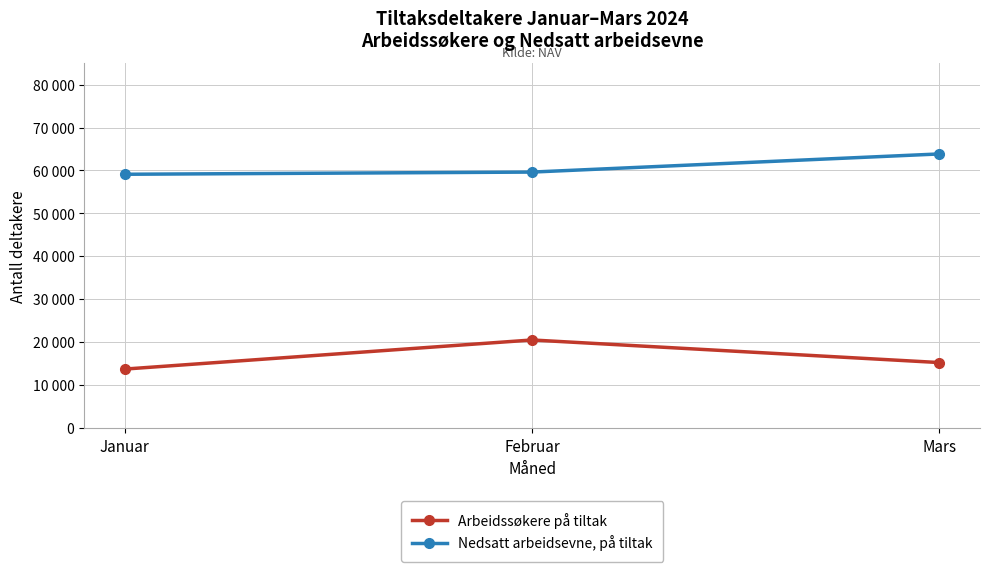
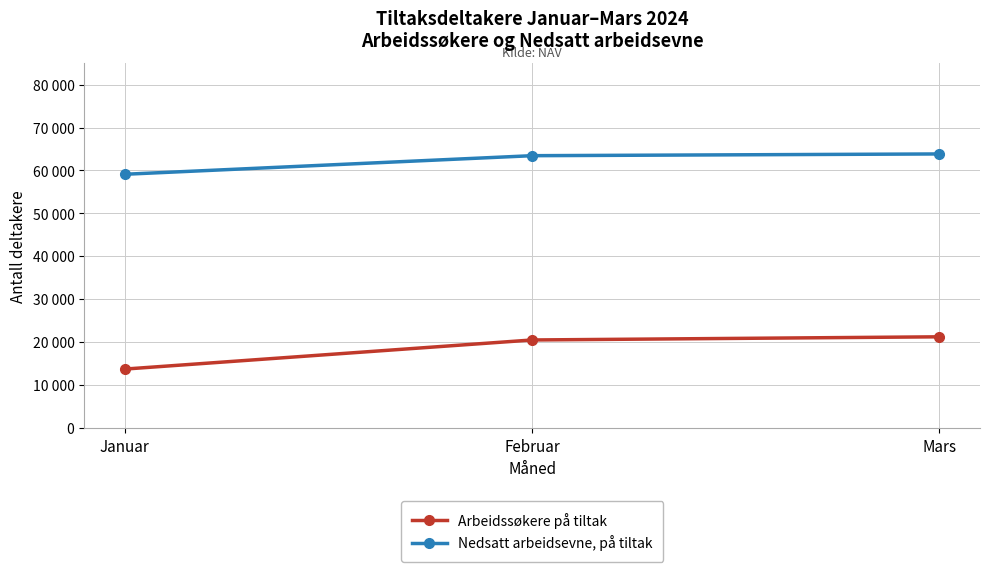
Nedsatt arbeidsevne, på tiltak, Februar: 60000 -> 63000
Arbeidssøkere på tiltak, Mars: 15000 -> 21000
